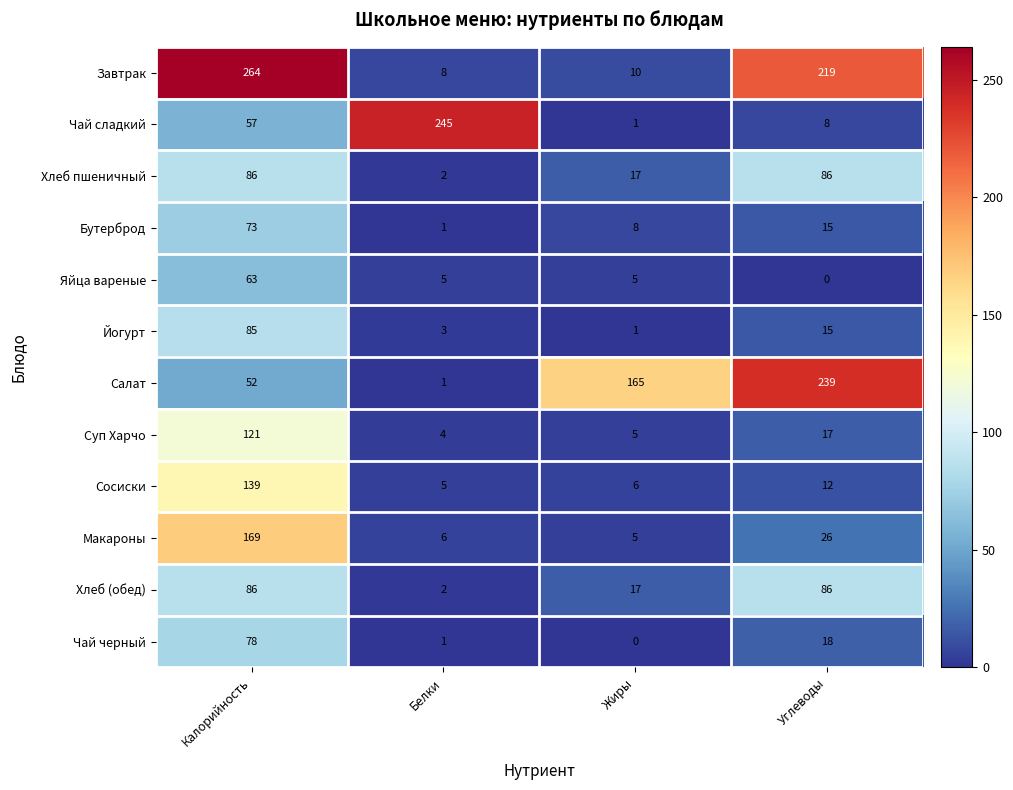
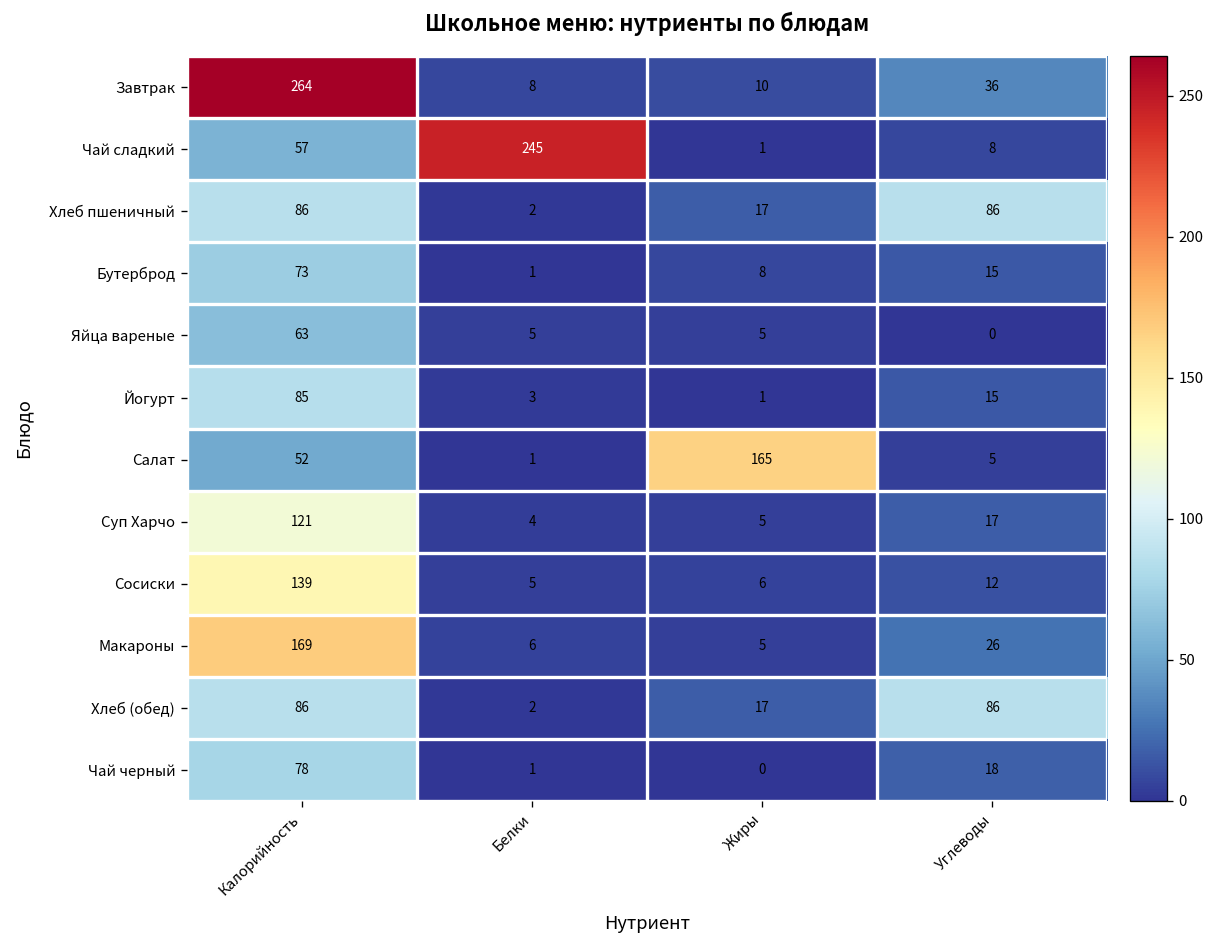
Завтрак, Углеводы: 219 -> 36
Салат, Углеводы: 239 -> 5
